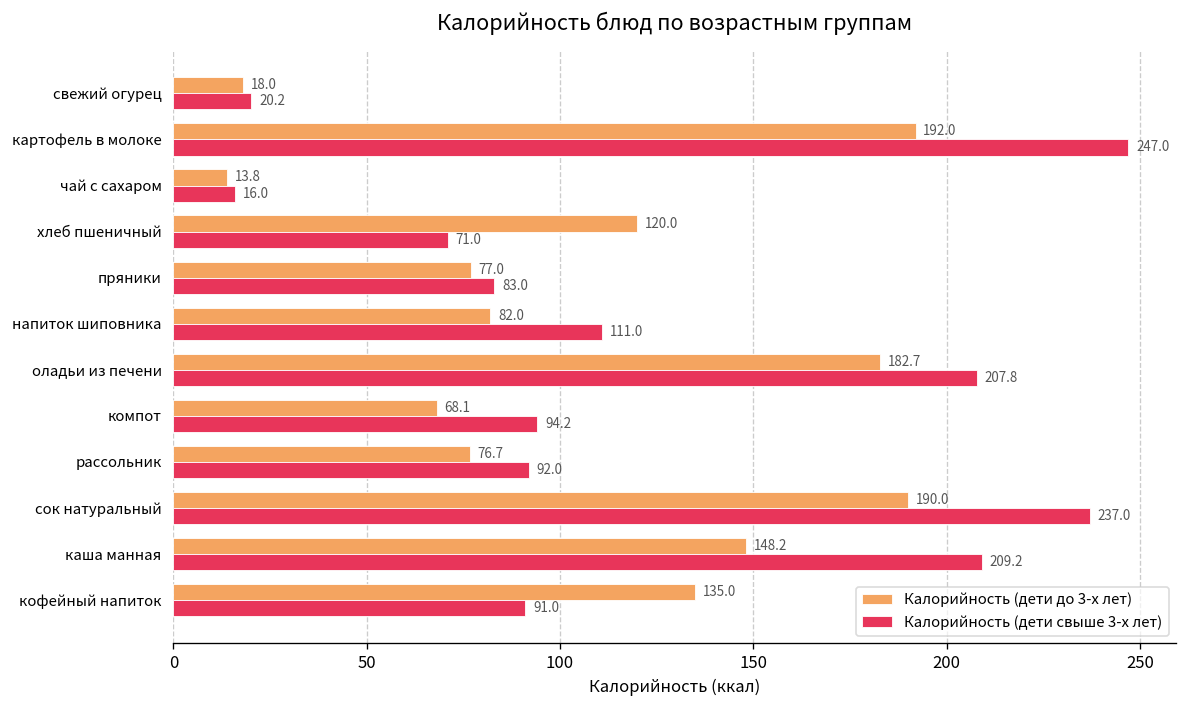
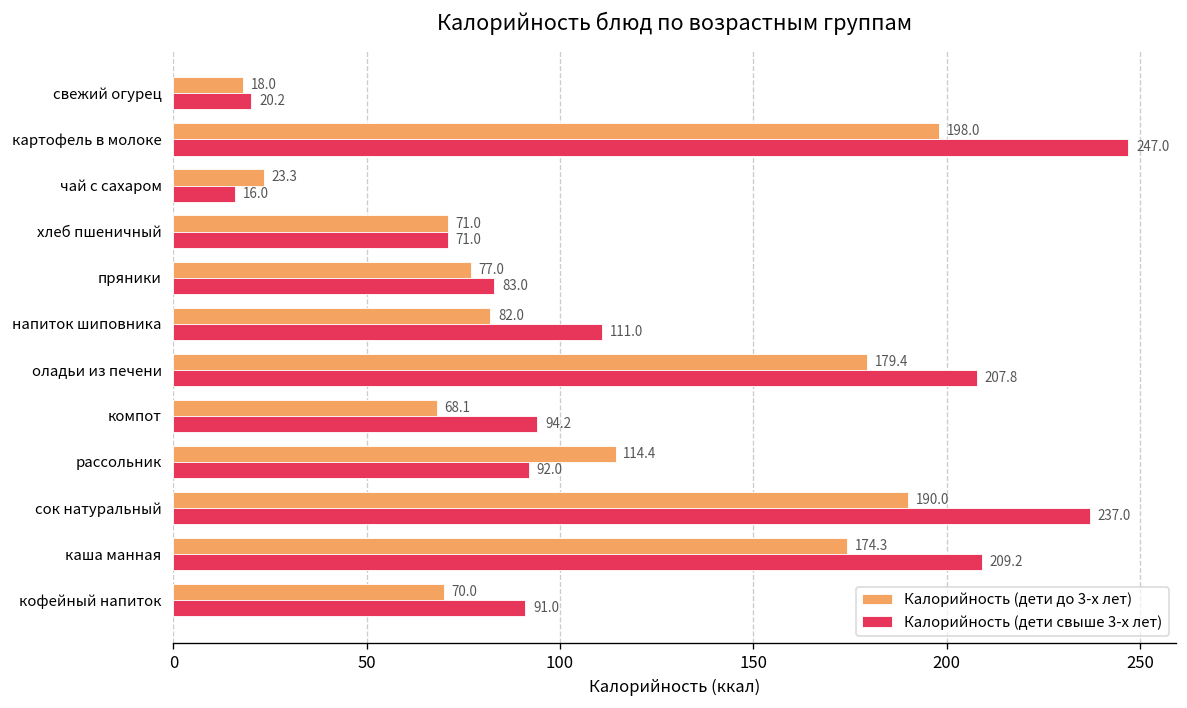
Калорийность (дети до 3-х лет), картофель в молоке: 192.0 -> 198.0
Калорийность (дети до 3-х лет), чай с сахаром: 13.8 -> 23.3
Калорийность (дети до 3-х лет), хлеб пшеничный: 120.0 -> 71.0
Калорийность (дети до 3-х лет), оладьи из печени: 182.7 -> 179.4
Калорийность (дети до 3-х лет), рассольник: 76.7 -> 114.4
Калорийность (дети до 3-х лет), каша манная: 148.2 -> 174.3
Калорийность (дети до 3-х лет), кофейный напиток: 135.0 -> 70.0
